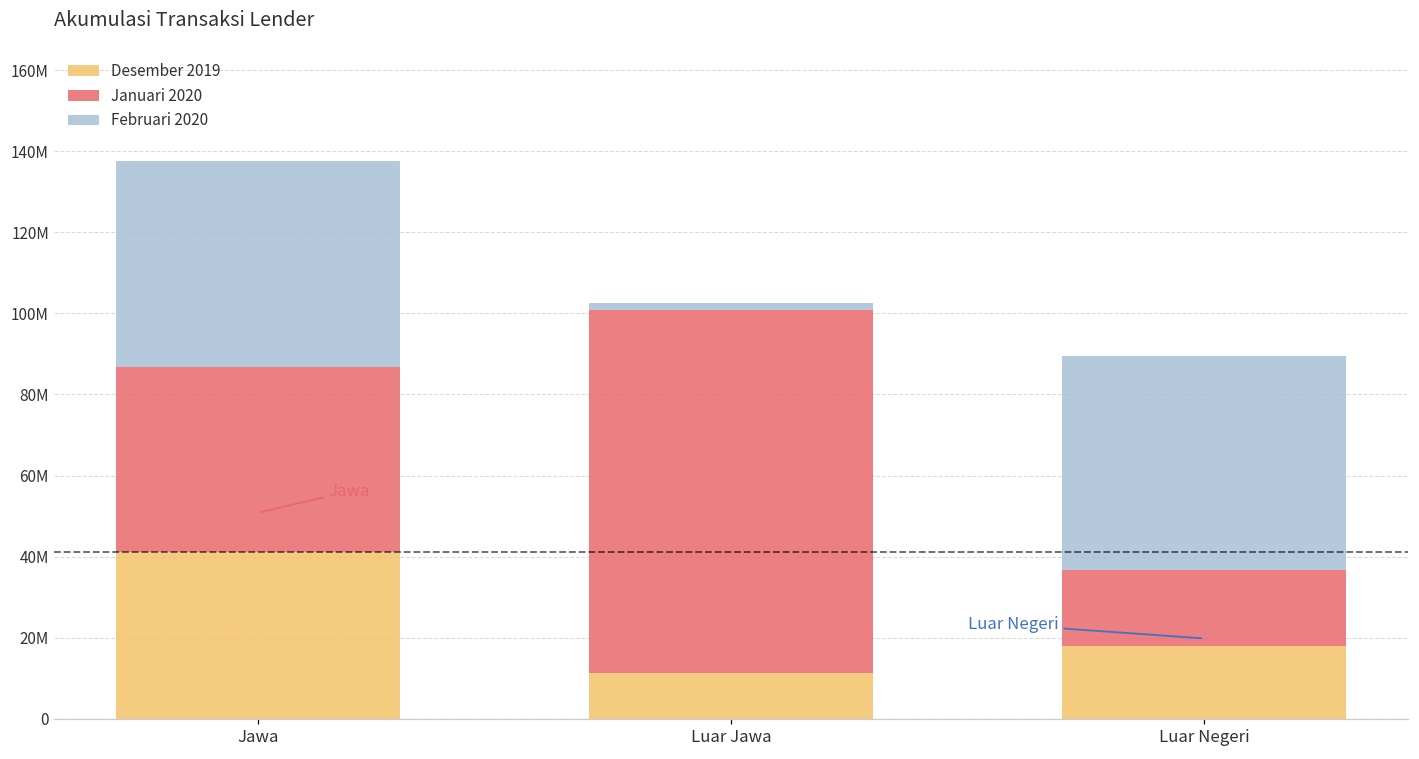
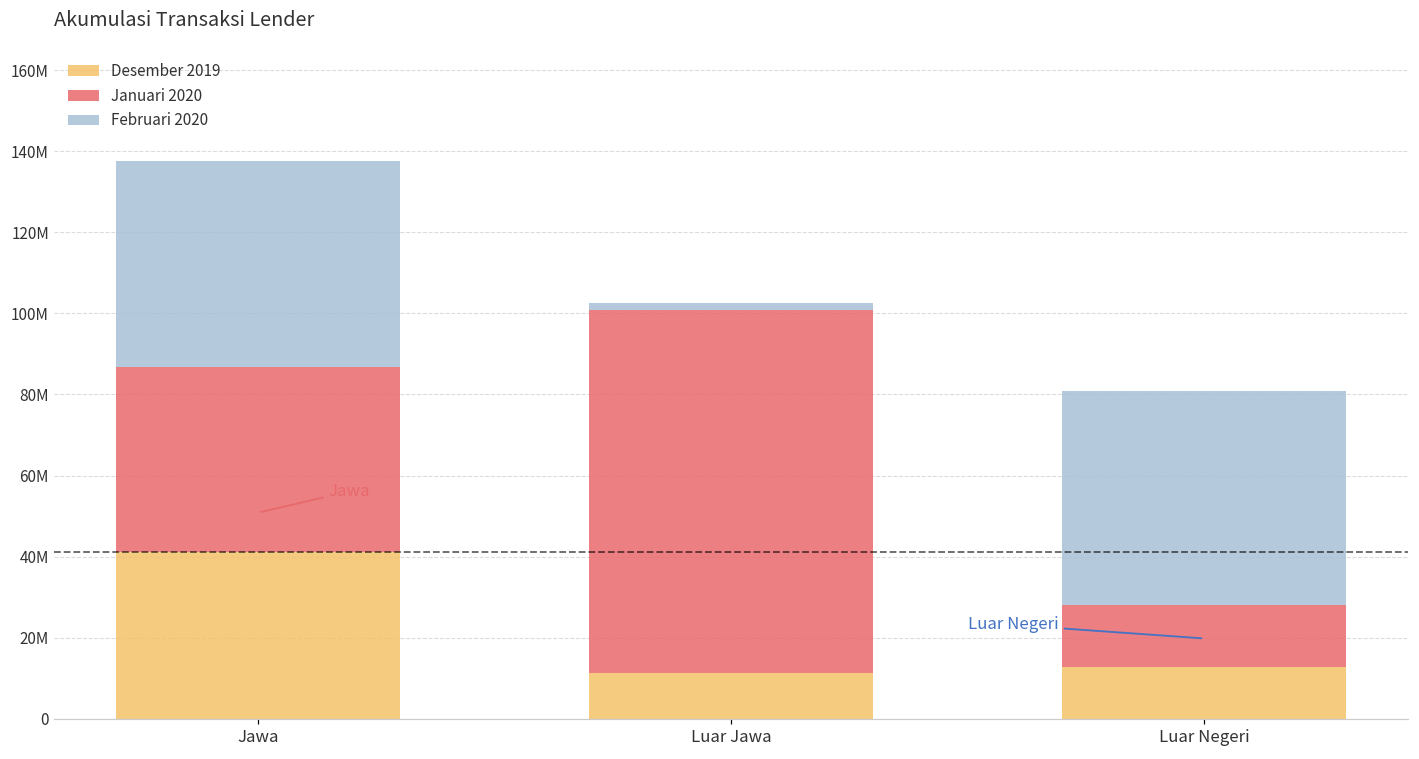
Desember 2019, Luar Negeri: 18000000 -> 13000000
Januari 2020, Luar Negeri: 19000000 -> 15000000
